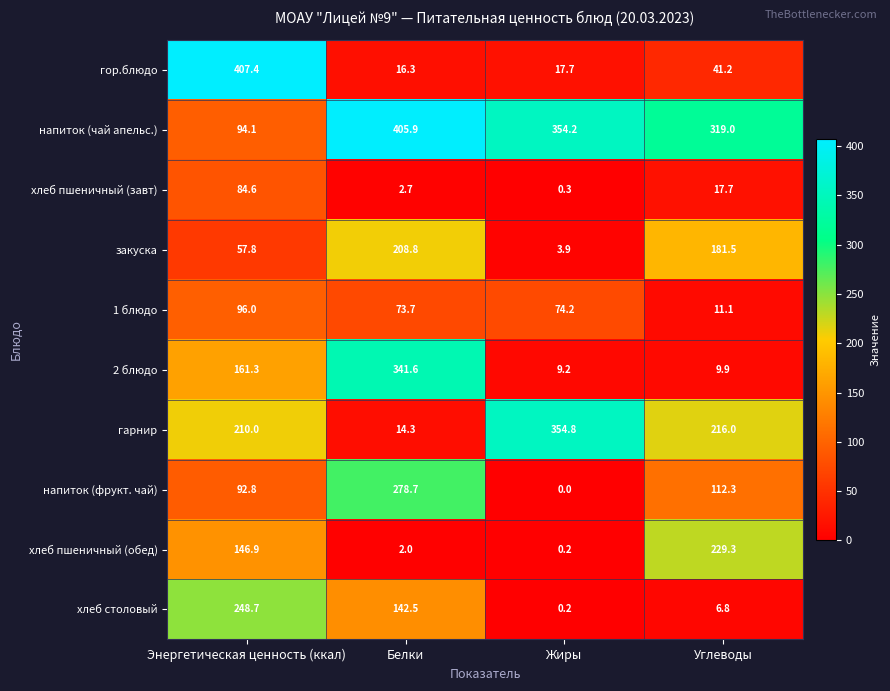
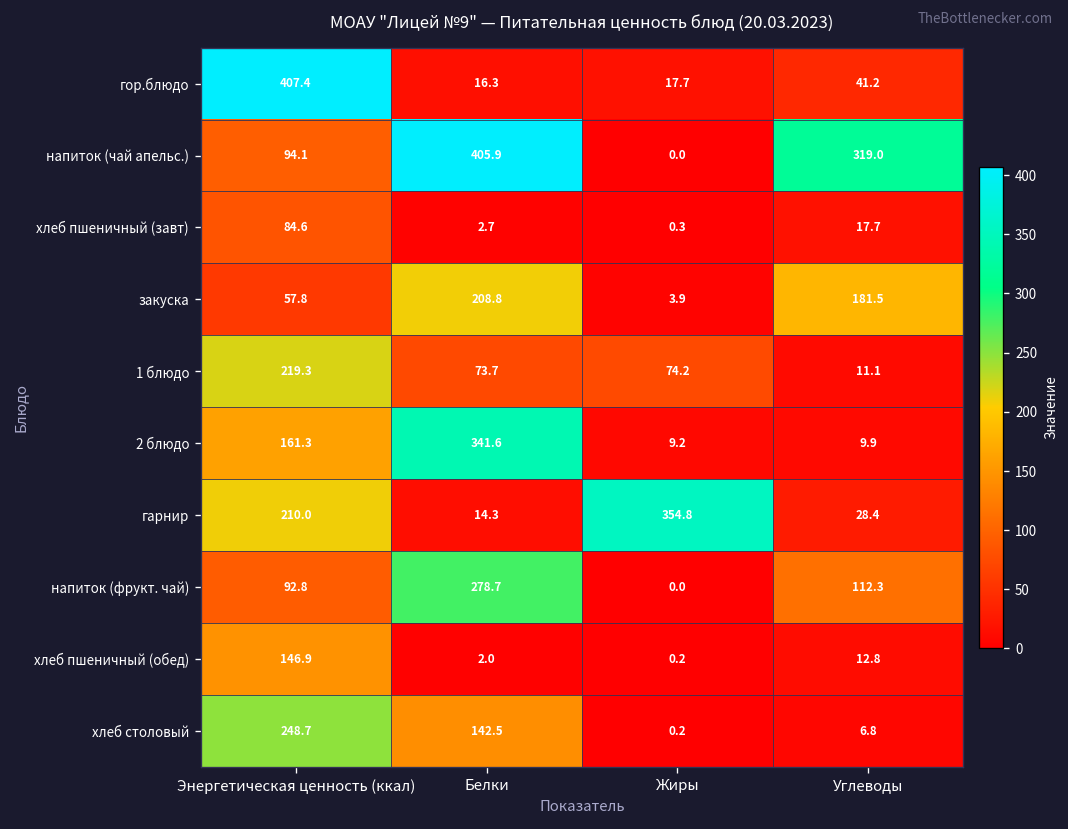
напиток (чай апельс.), Жиры: 354.2 -> 0.0
1 блюдо, Энергетическая ценность (ккал): 96.0 -> 219.3
гарнир, Углеводы: 216.0 -> 28.4
хлеб пшеничный (обед), Углеводы: 229.3 -> 12.8
